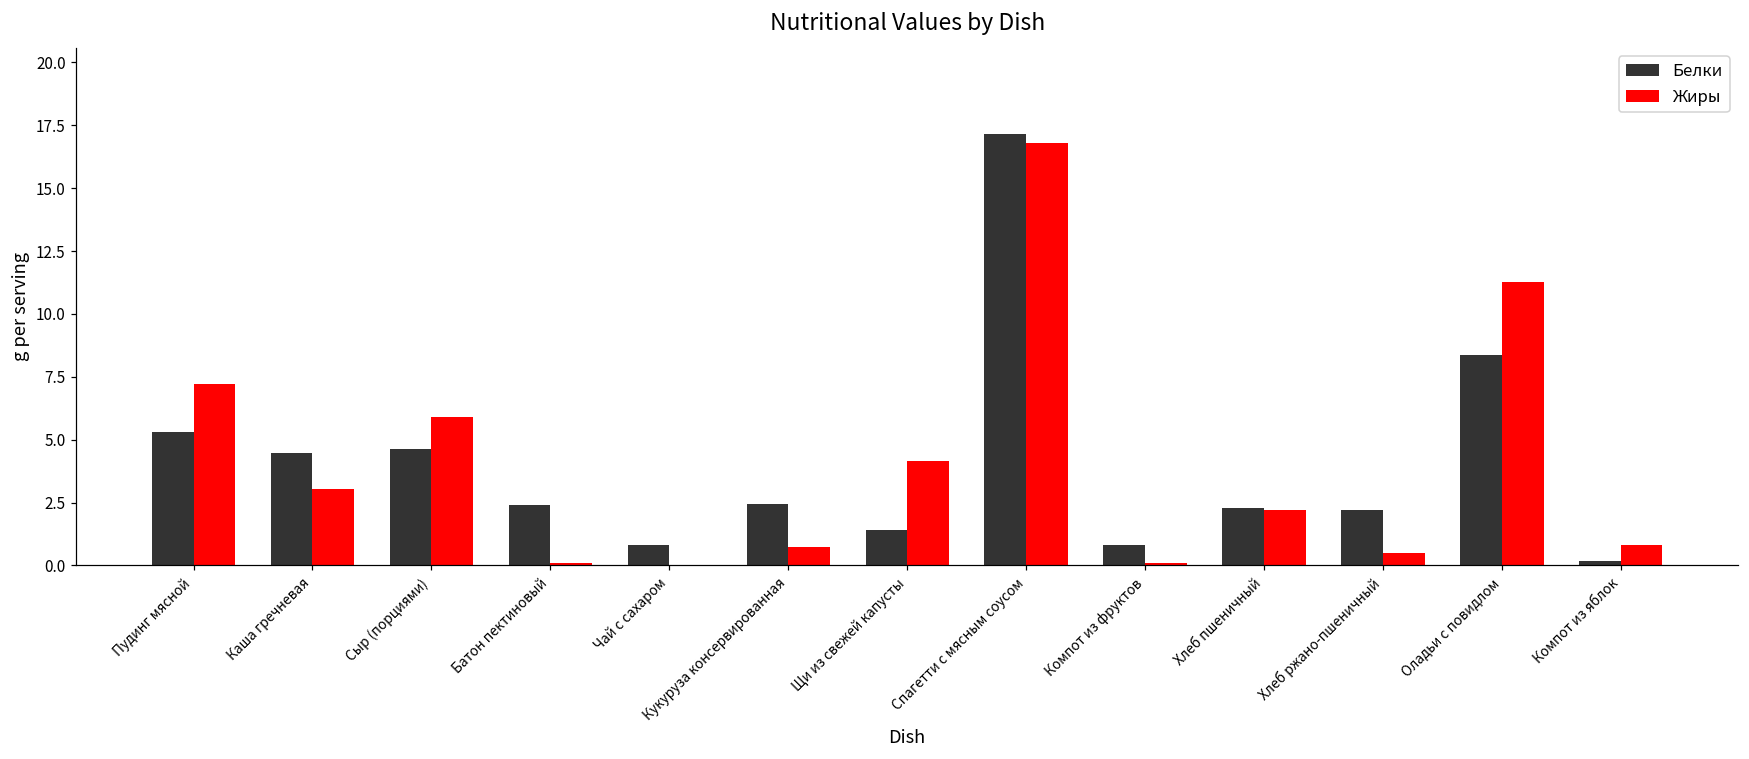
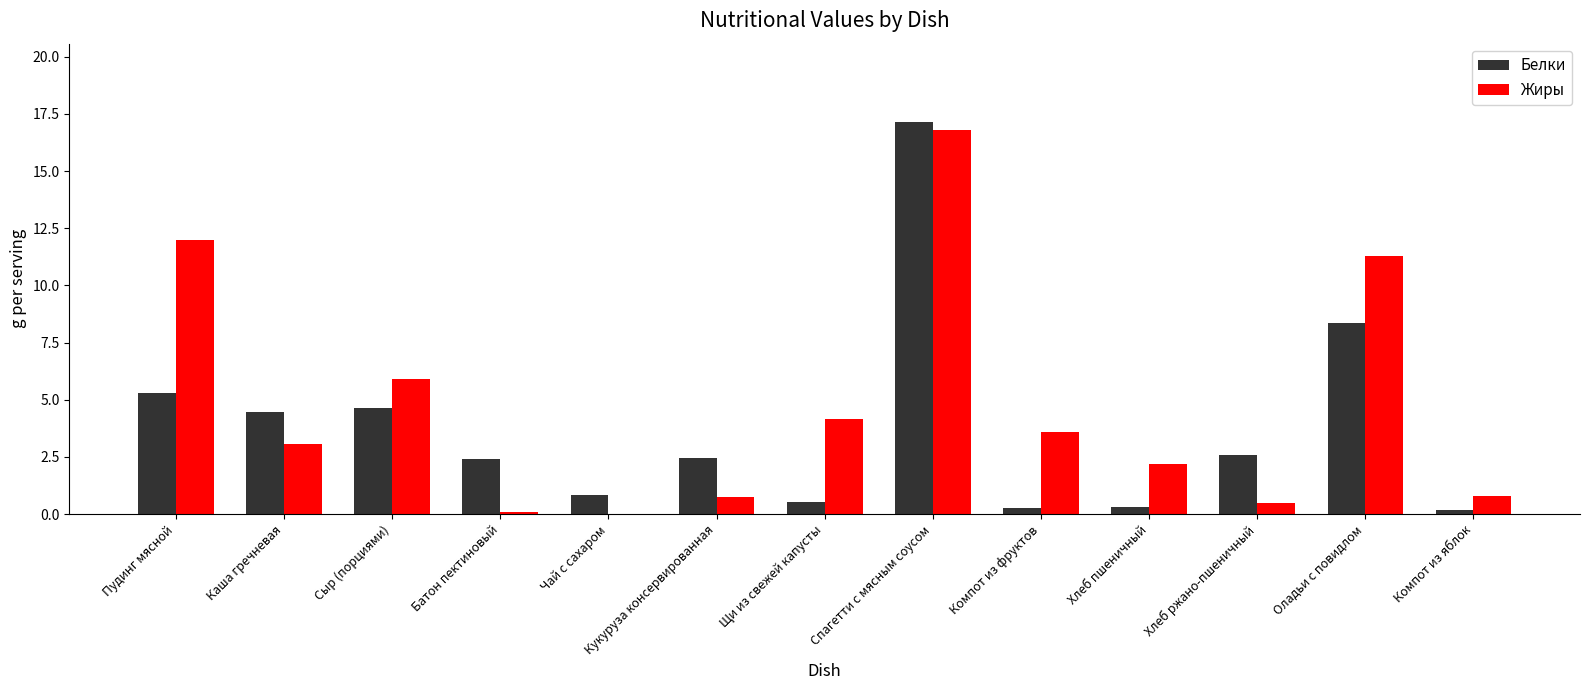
Жиры, Пудинг мясной: 7.2 -> 12.0
Белки, Щи из свежей капусты: 1.4 -> 0.5
Белки, Компот из фруктов: 0.8 -> 0.3
Жиры, Компот из фруктов: 0.1 -> 3.6
Белки, Хлеб пшеничный: 2.3 -> 0.3
Белки, Хлеб ржано-пшеничный: 2.2 -> 2.6
